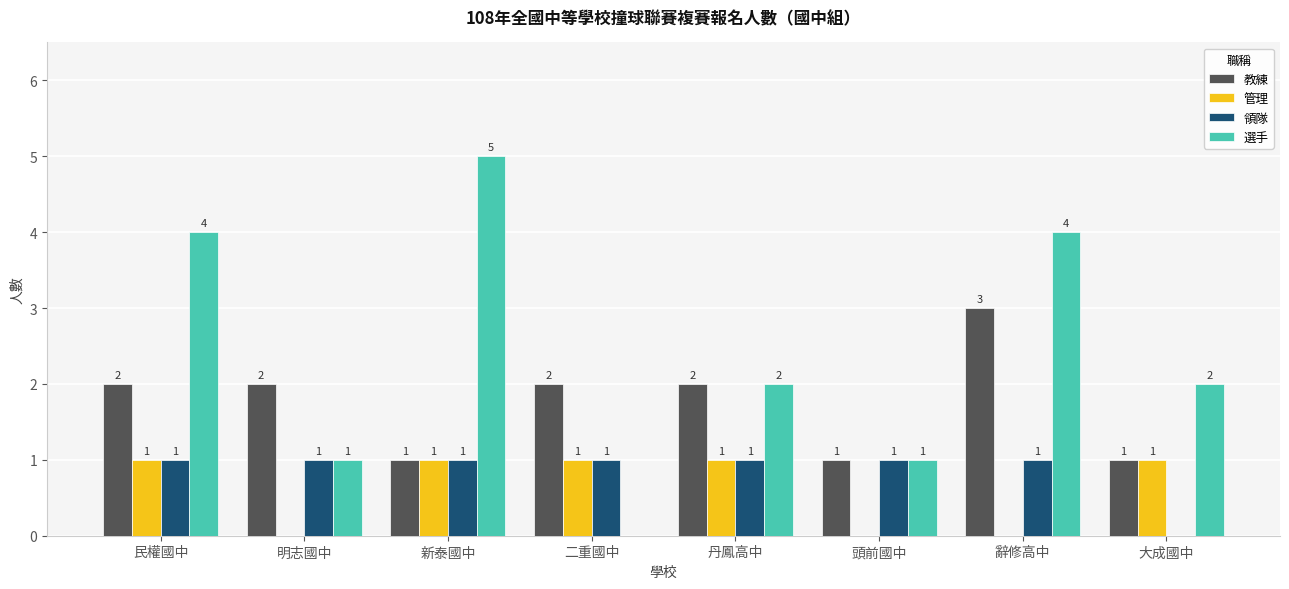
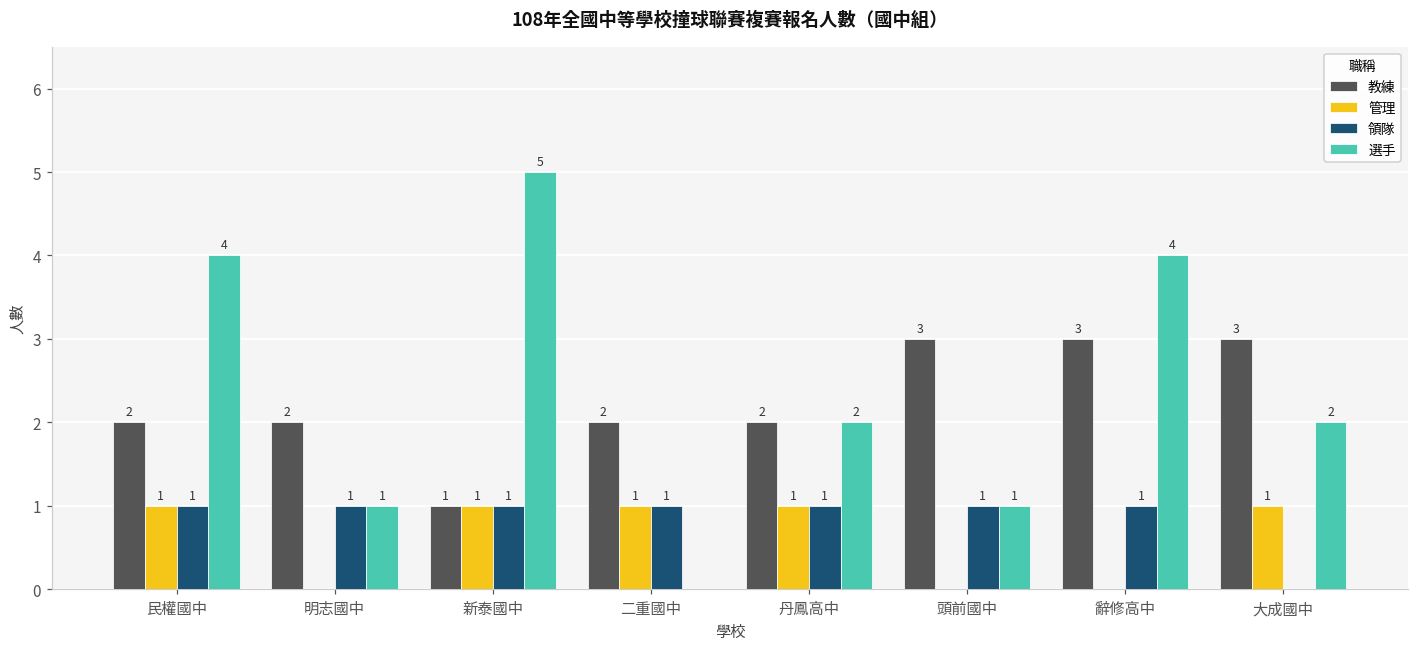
教練, 頭前國中: 1 -> 3
教練, 大成國中: 1 -> 3
